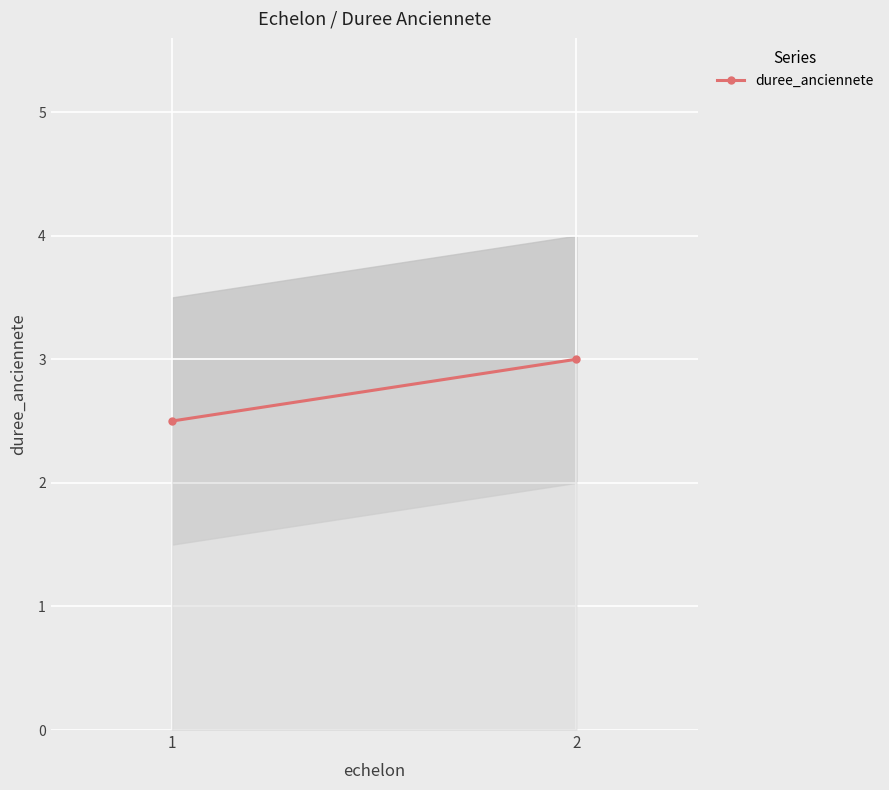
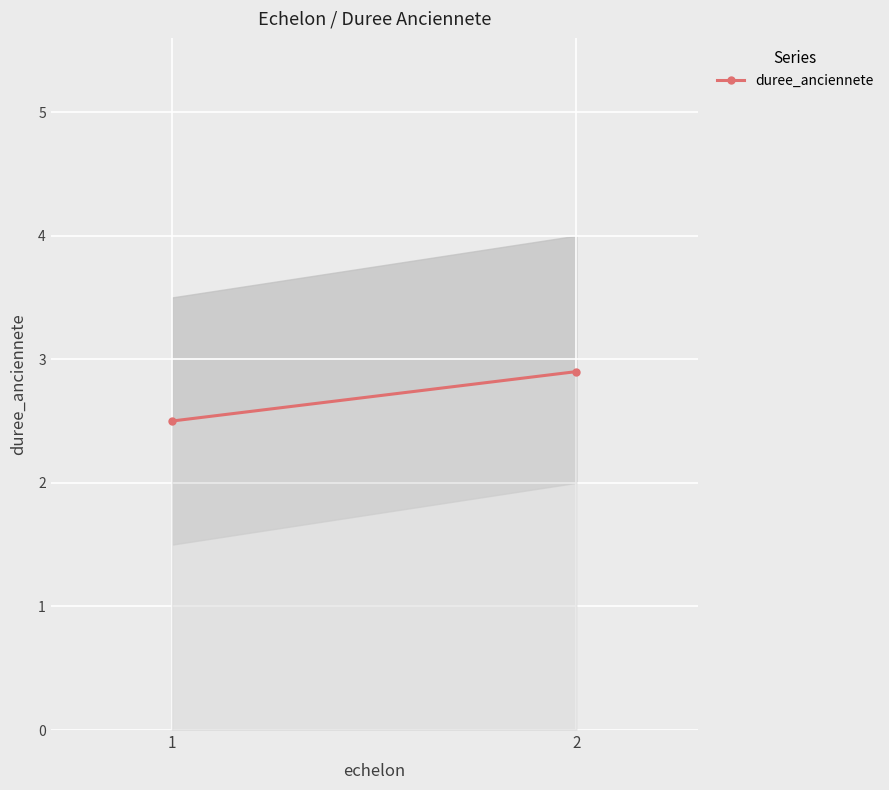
duree_anciennete, 2: 3.0 -> 2.9
